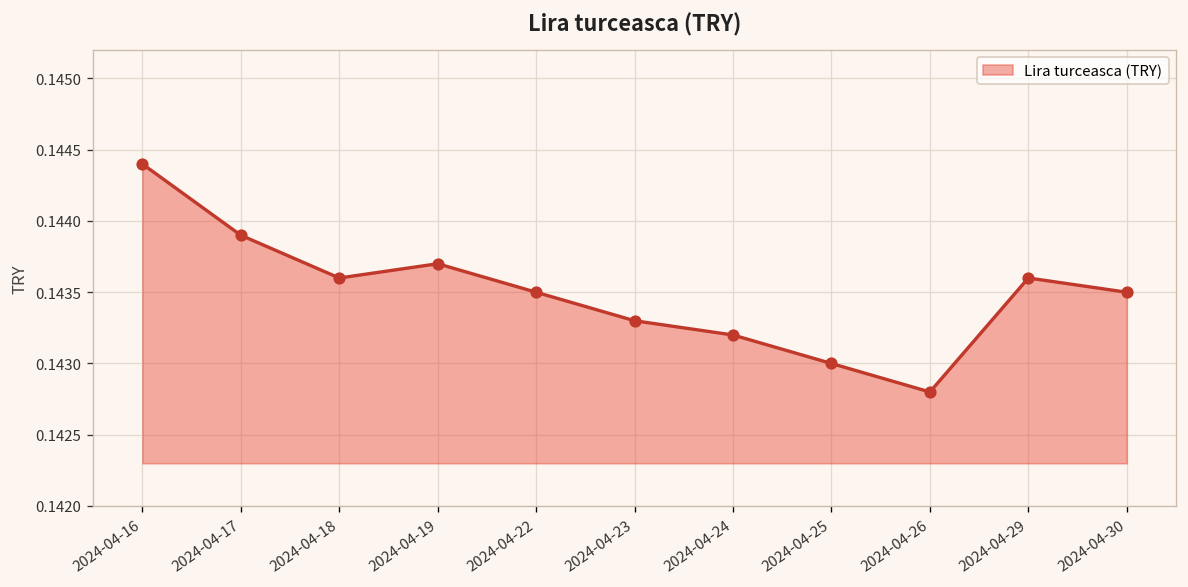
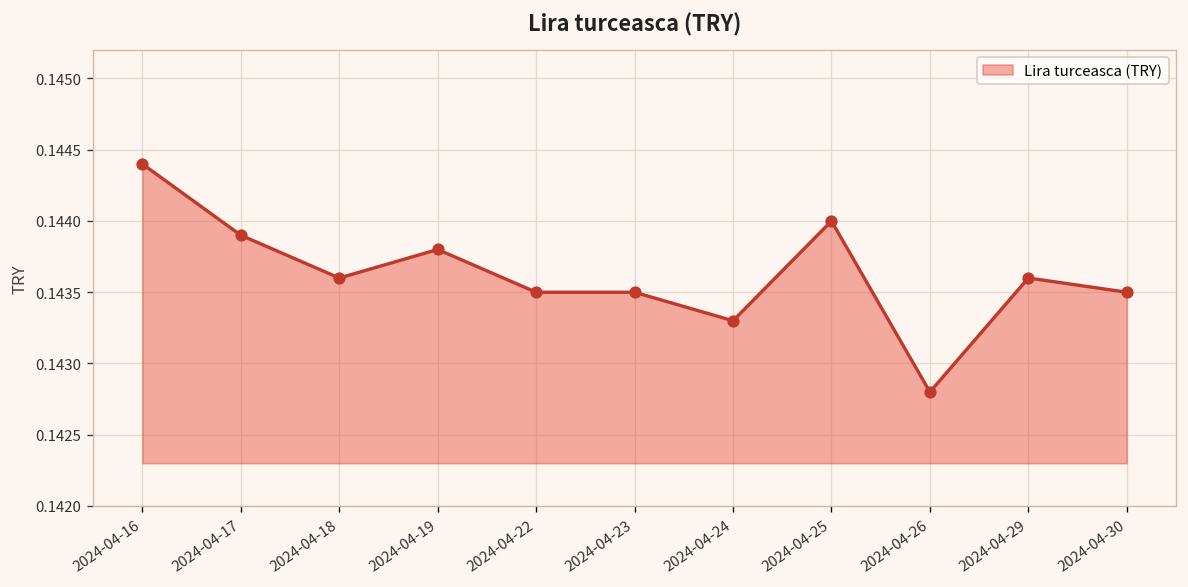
2024-04-19: 0.1437 -> 0.1438
2024-04-23: 0.1433 -> 0.1435
2024-04-24: 0.1432 -> 0.1433
2024-04-25: 0.143 -> 0.144
